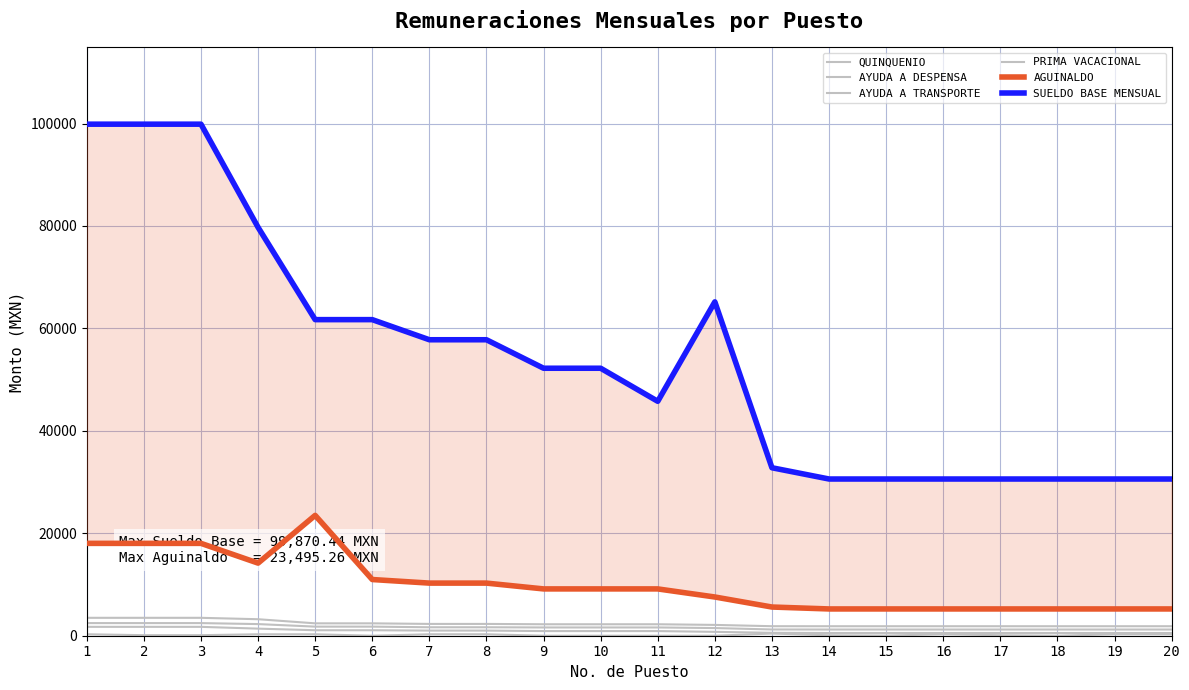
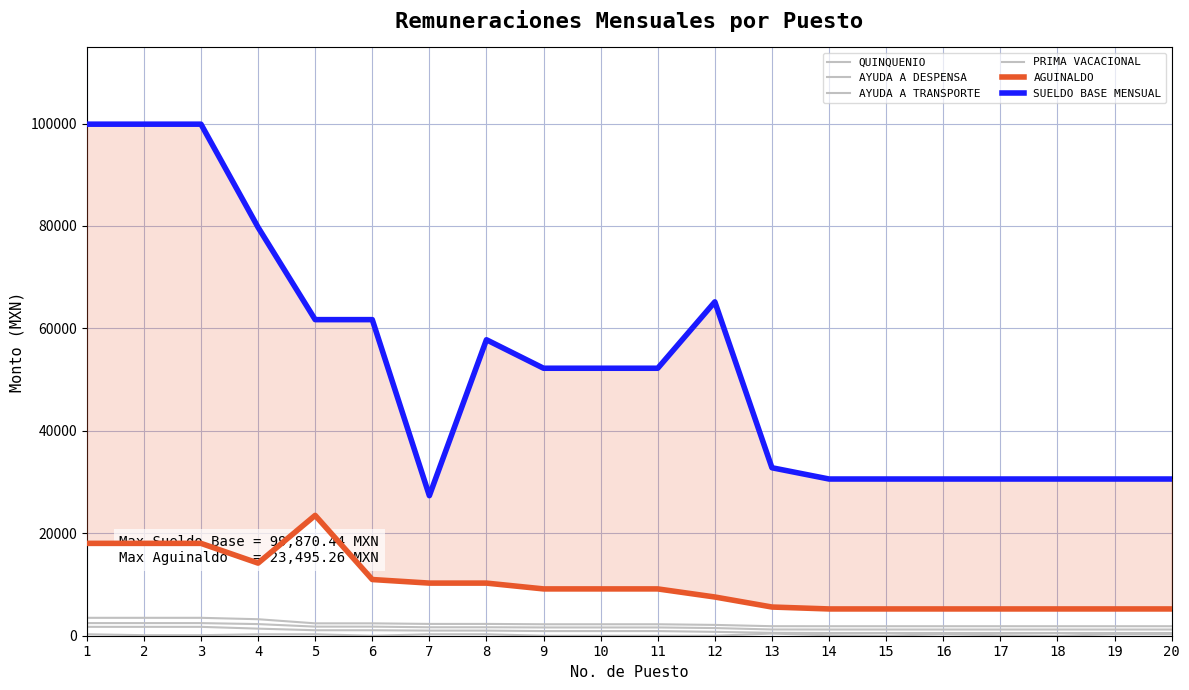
SUELDO BASE MENSUAL, 7: 58000 -> 27000
SUELDO BASE MENSUAL, 11: 46000 -> 52000
